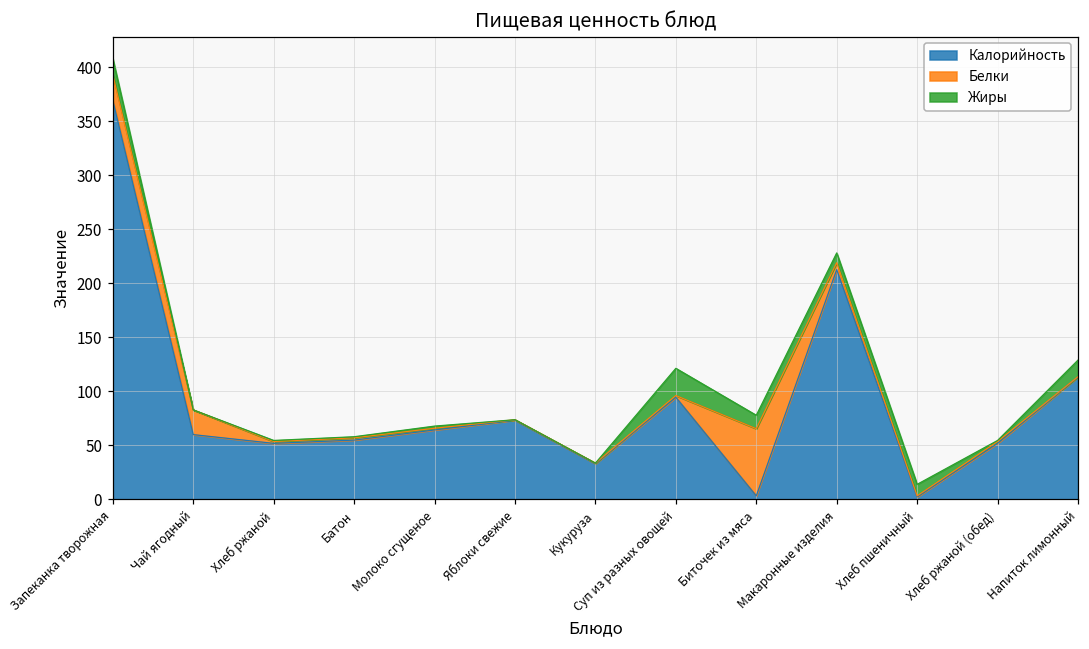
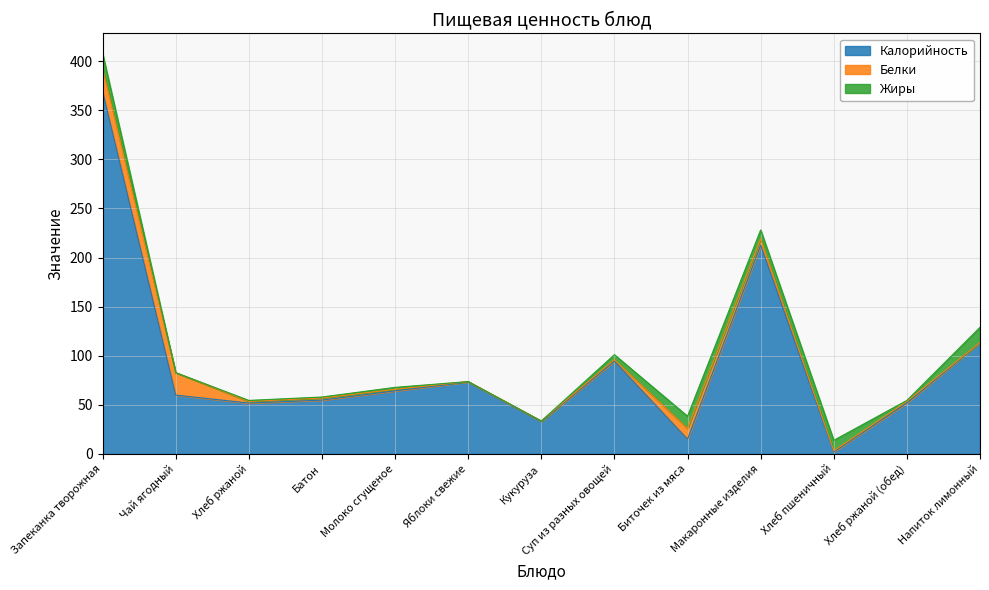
Жиры, Суп из разных овощей: 30 -> 10
Калорийность, Биточек из мяса: 0 -> 10
Белки, Биточек из мяса: 60 -> 10
